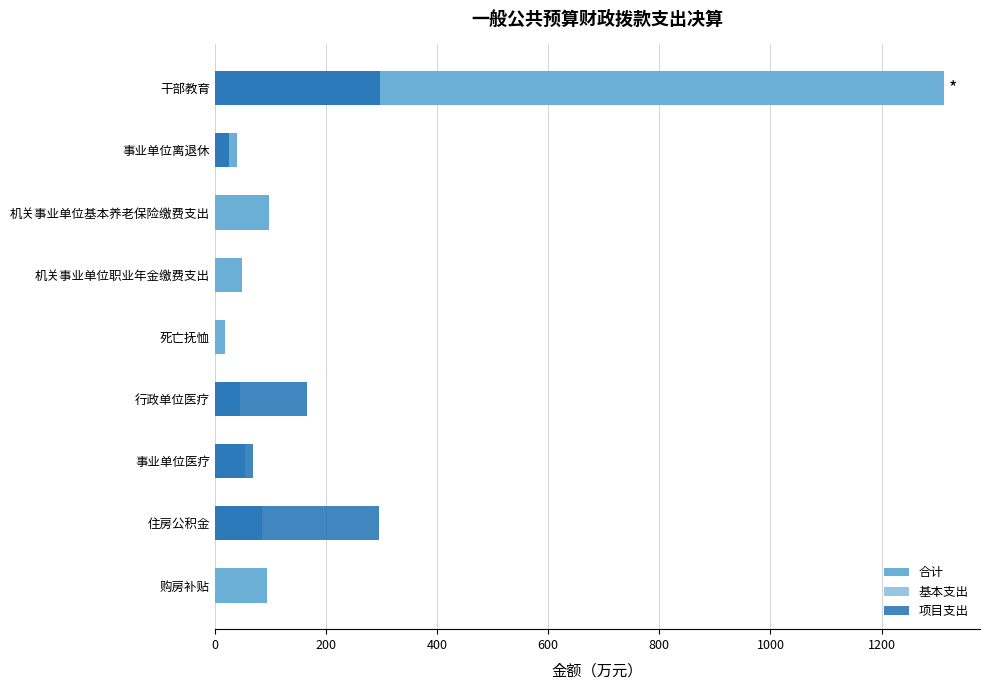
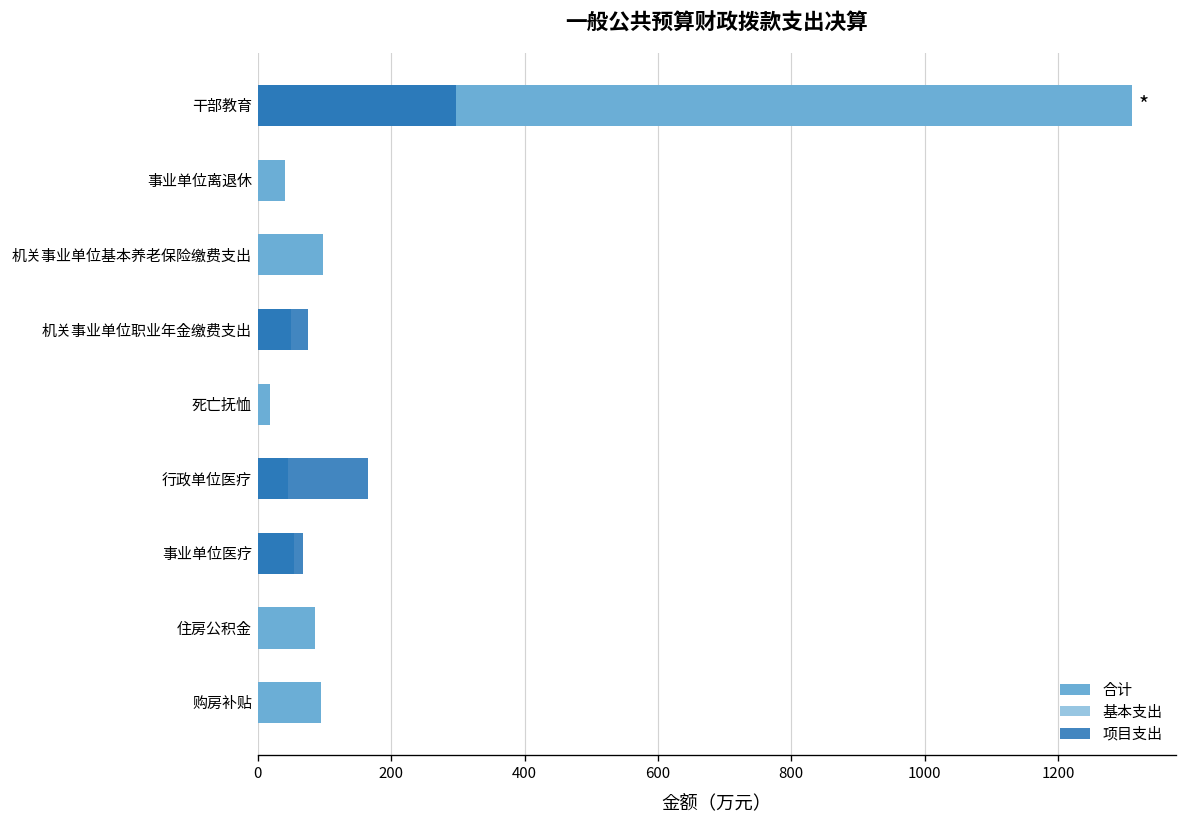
项目支出, 事业单位离退休: 30 -> 0
项目支出, 机关事业单位职业年金缴费支出: 0 -> 80
项目支出, 住房公积金: 290 -> 0
